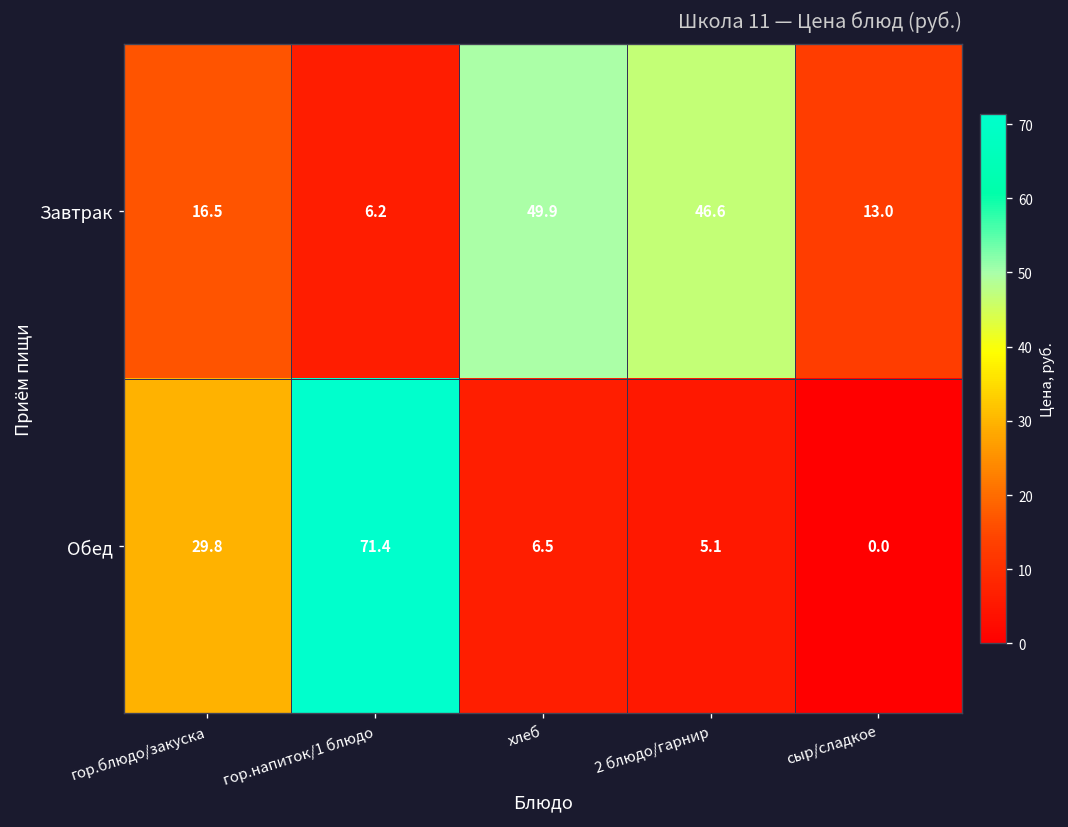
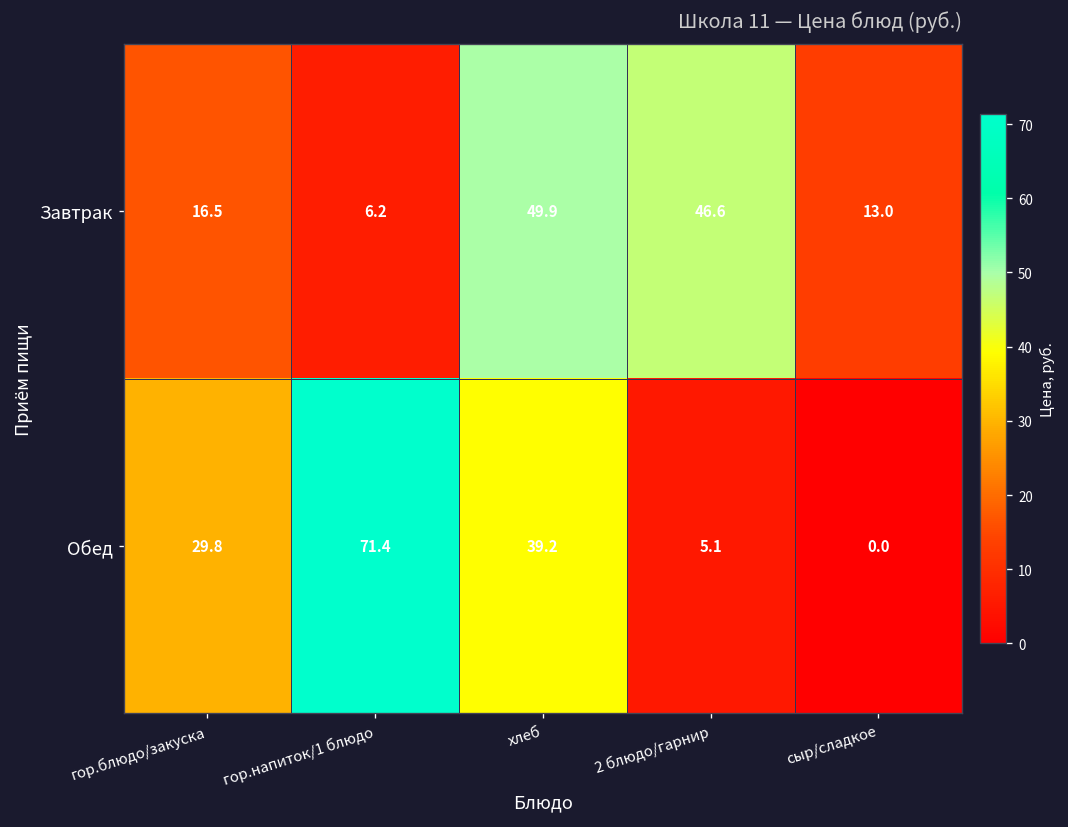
Обед, хлеб: 6.5 -> 39.2
